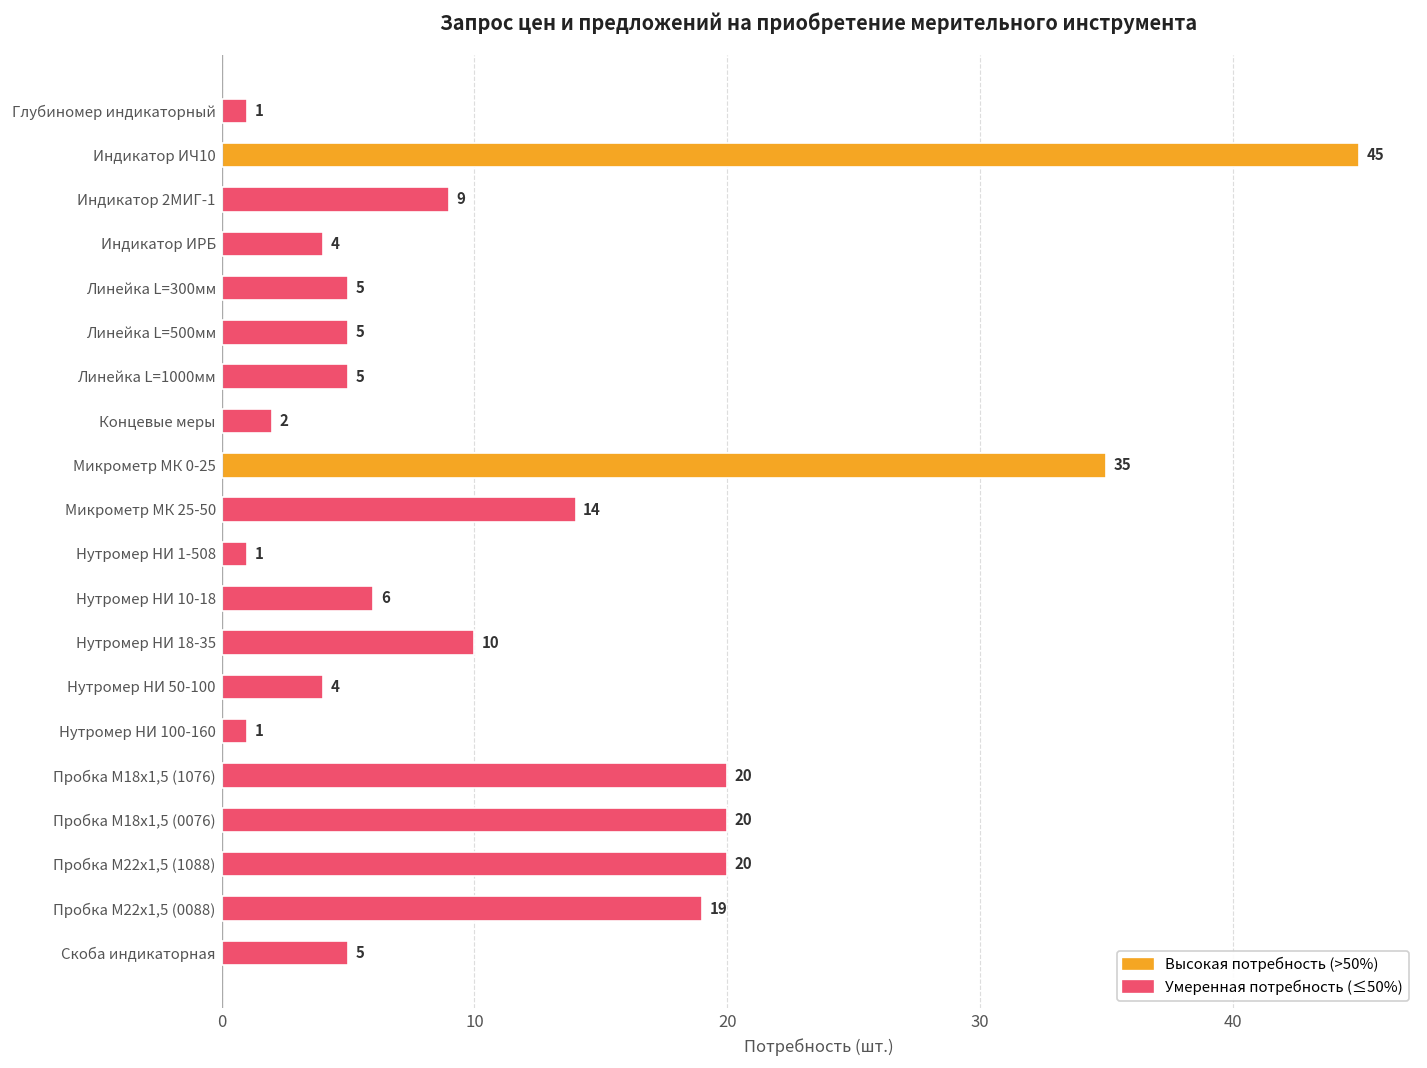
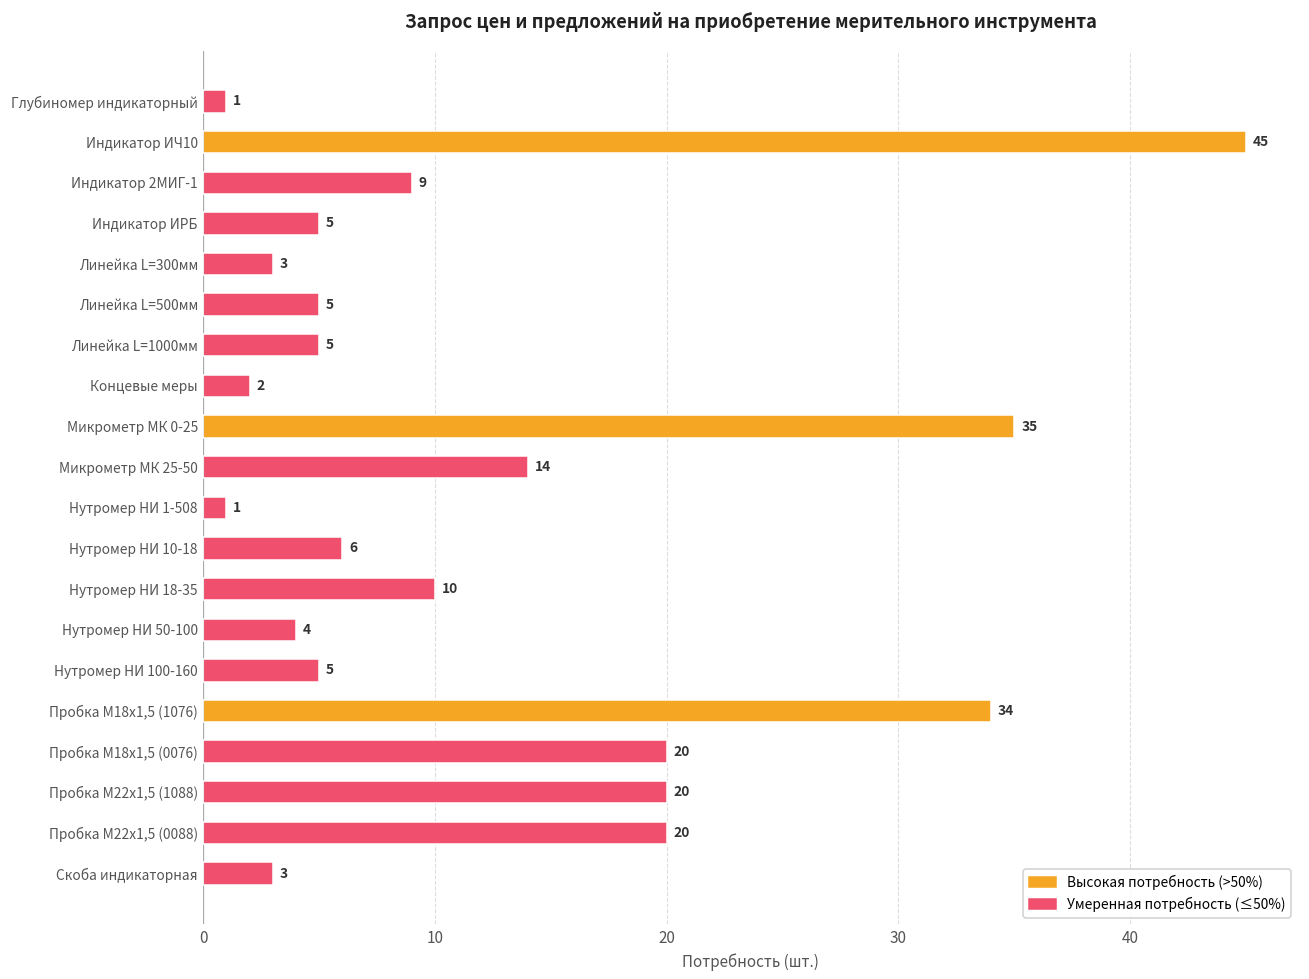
Индикатор ИРБ: 4 -> 5
Линейка L=300мм: 5 -> 3
Нутромер НИ 100-160: 1 -> 5
Пробка М18х1,5 (1076): 20 -> 34
Пробка М22х1,5 (0088): 19 -> 20
Скоба индикаторная: 5 -> 3
